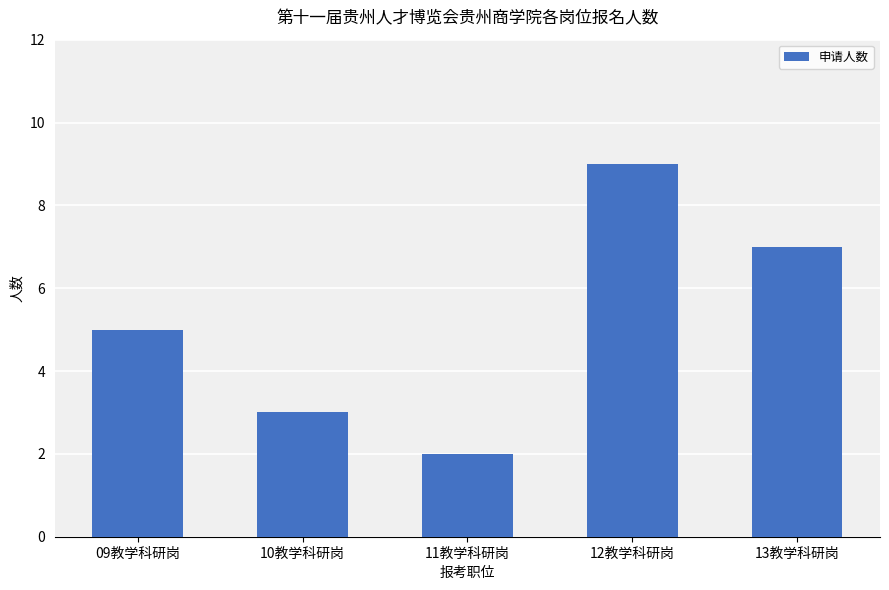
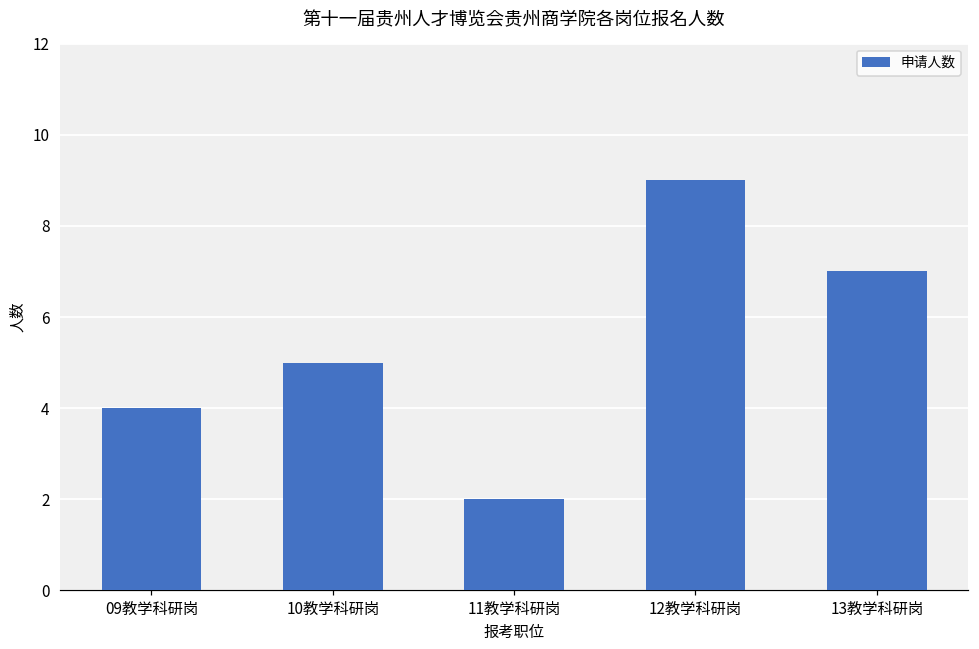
09教学科研岗: 5 -> 4
10教学科研岗: 3 -> 5
